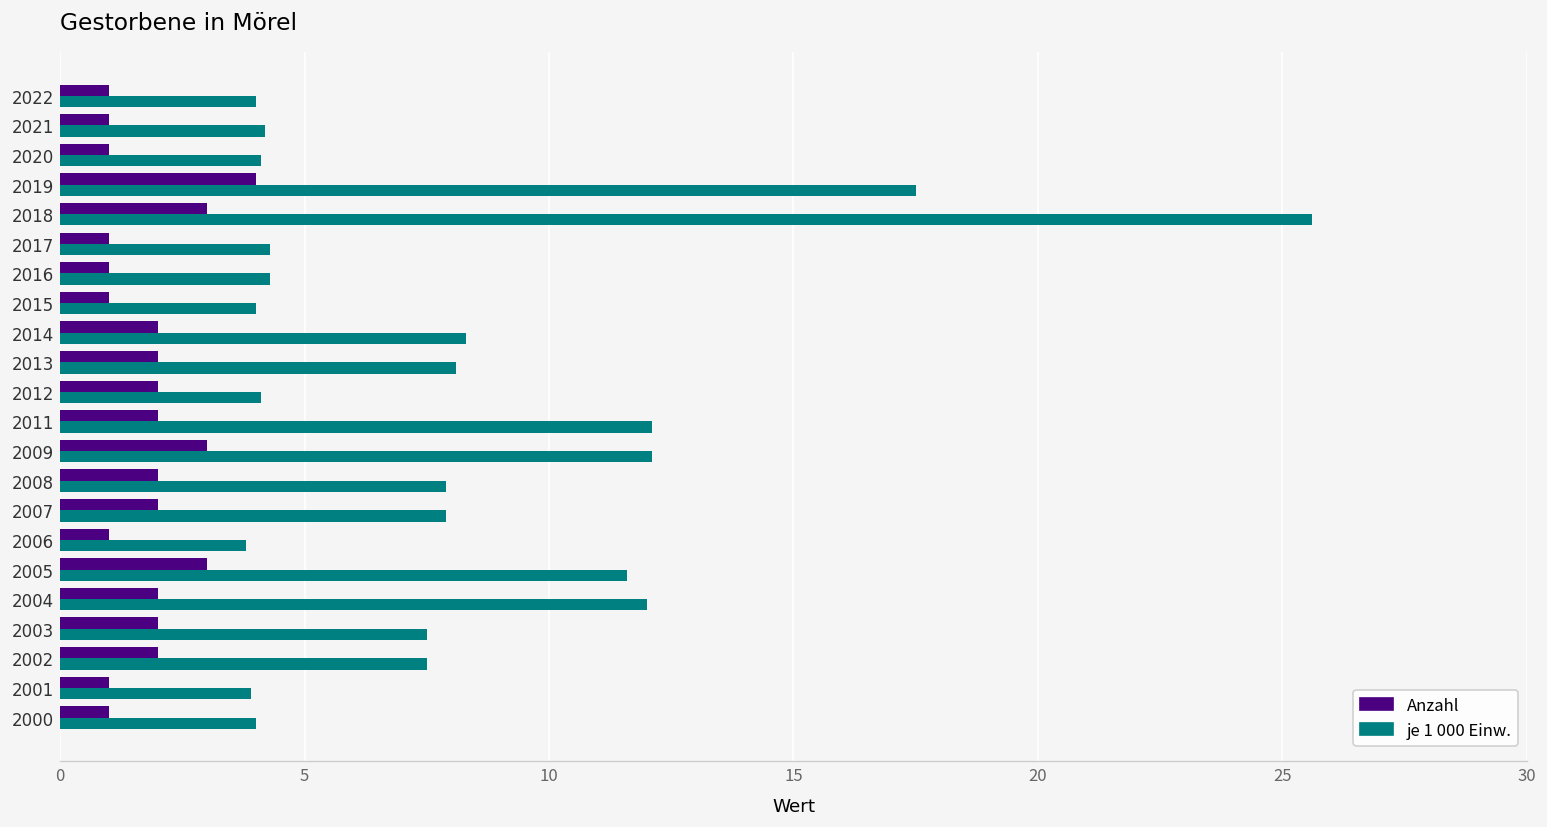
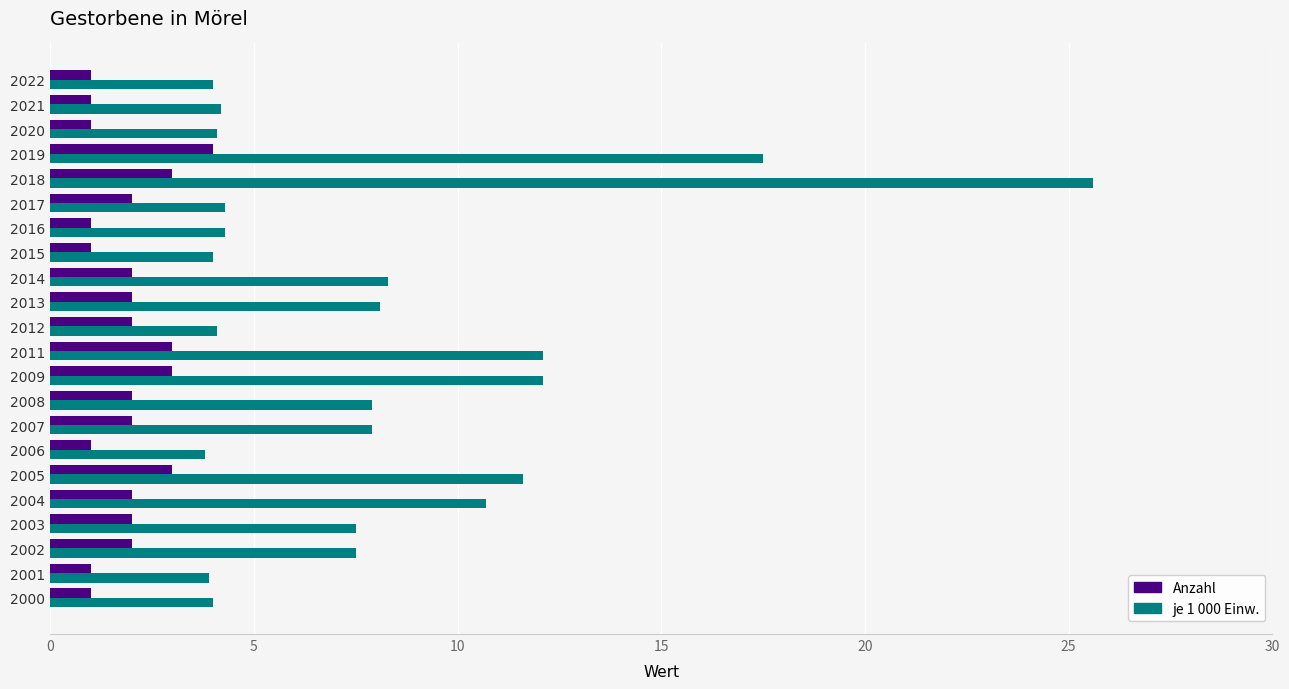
Anzahl, 2017: 1 -> 2
Anzahl, 2011: 2 -> 3
je 1 000 Einw., 2004: 12.0 -> 10.7
